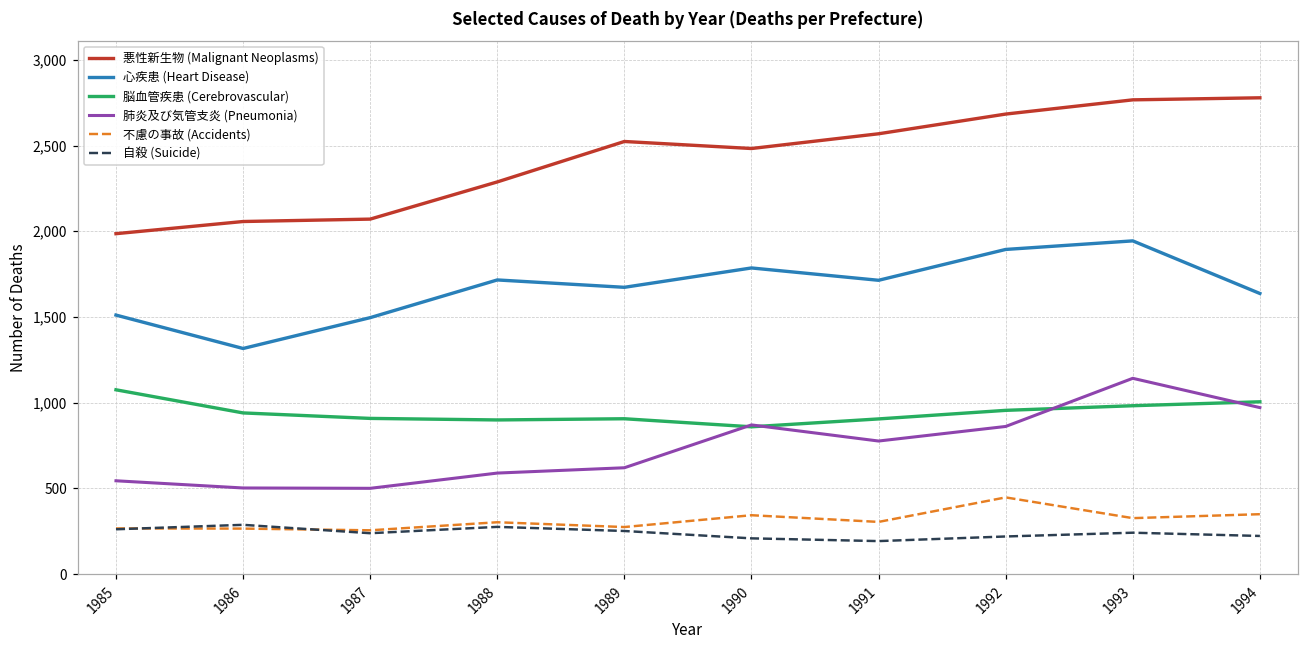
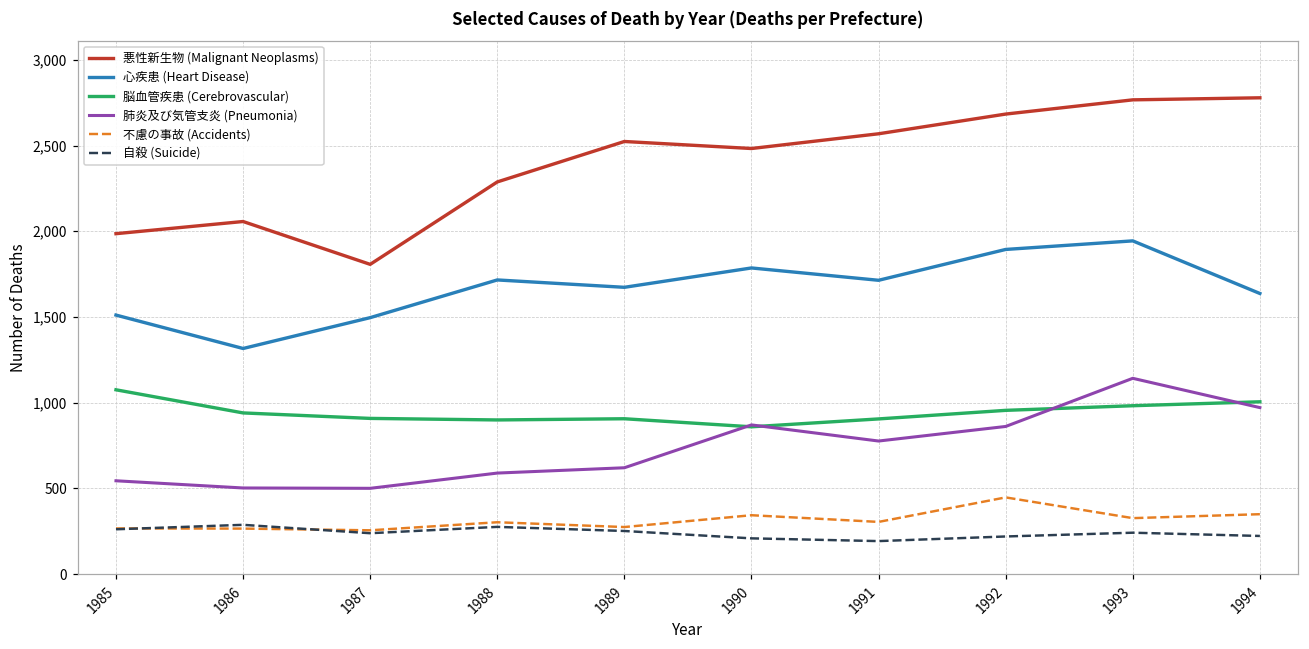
悪性新生物 (Malignant Neoplasms), 1987: 2,070 -> 1,810
